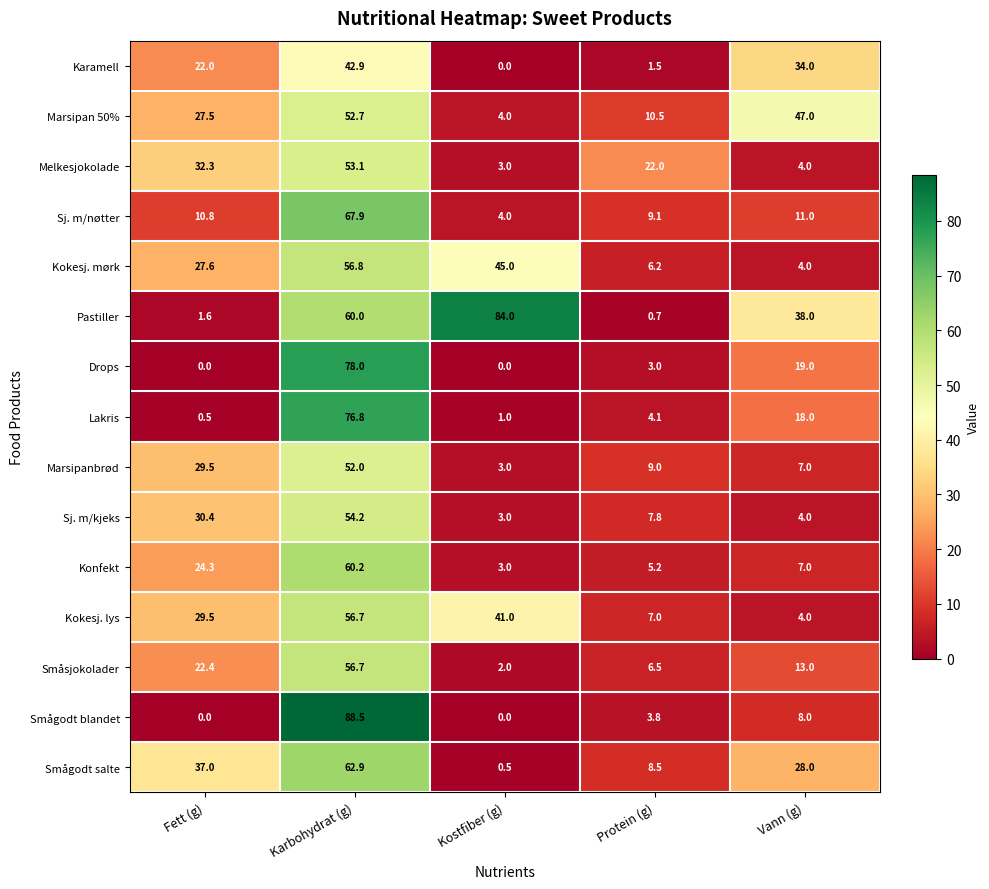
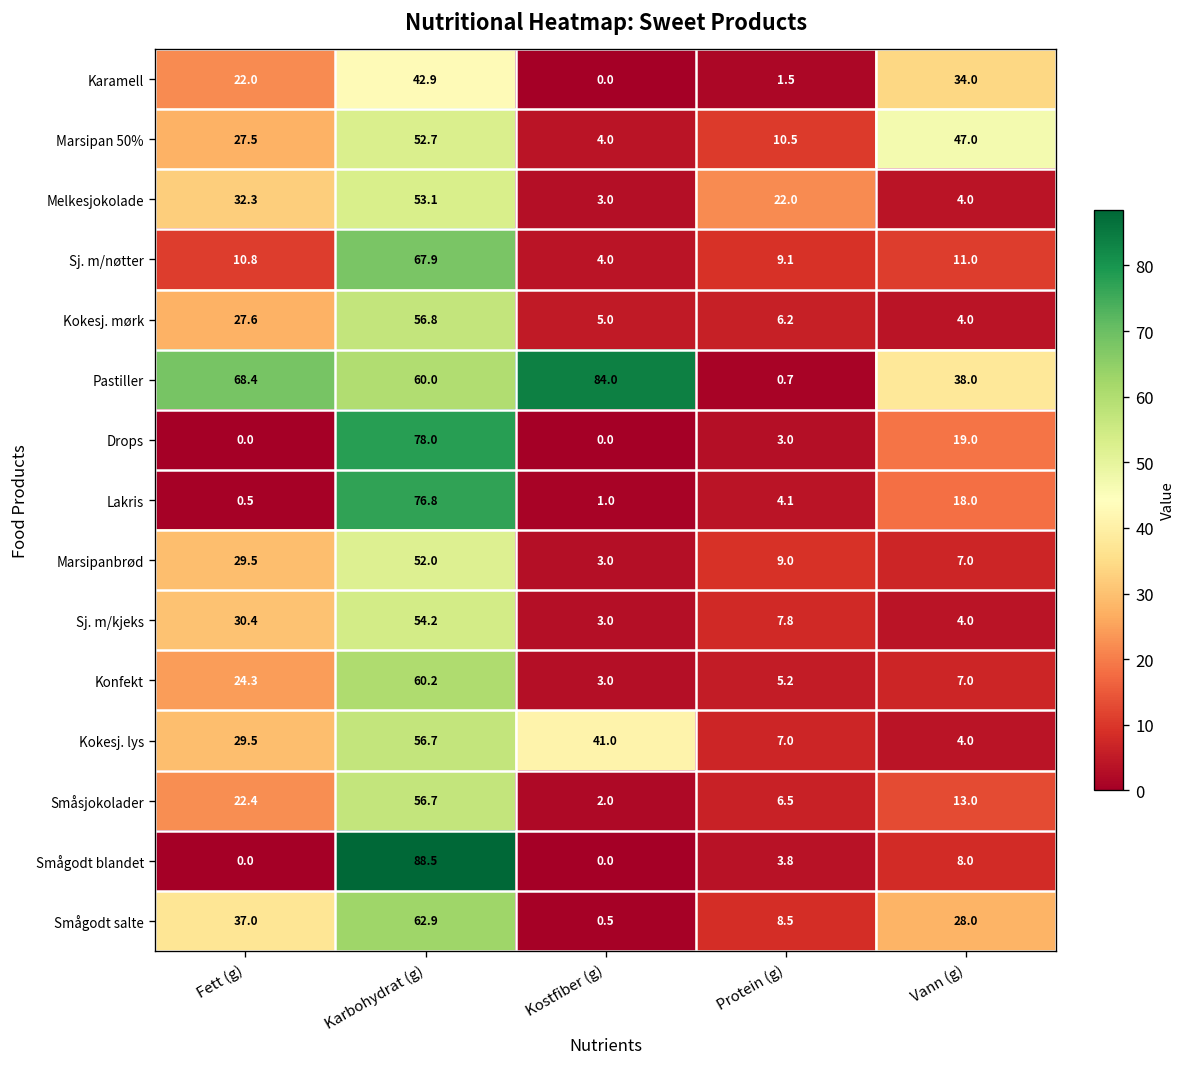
Kokesj. mørk, Kostfiber (g): 45.0 -> 5.0
Pastiller, Fett (g): 1.6 -> 68.4
